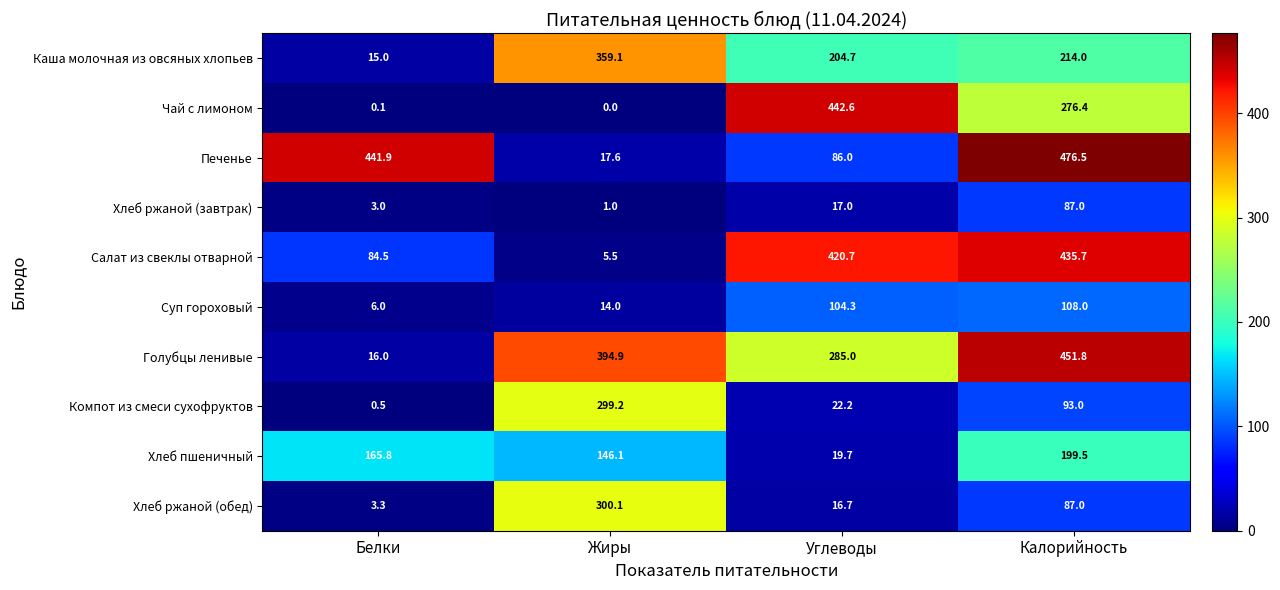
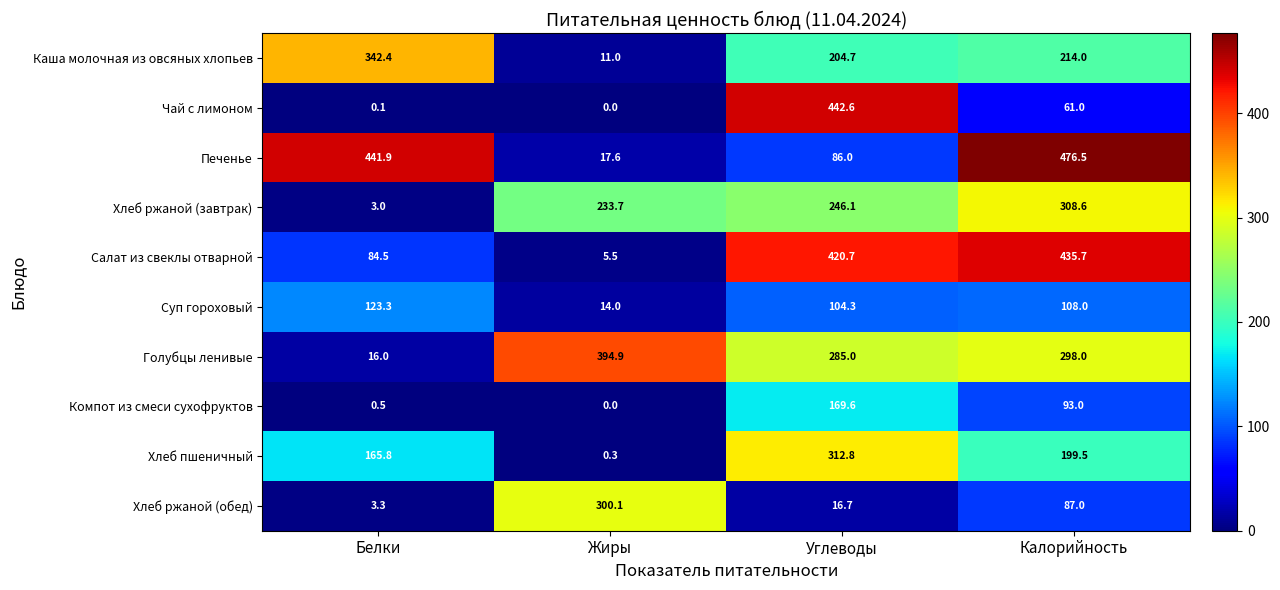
Каша молочная из овсяных хлопьев, Белки: 15.0 -> 342.4
Каша молочная из овсяных хлопьев, Жиры: 359.1 -> 11.0
Чай с лимоном, Калорийность: 276.4 -> 61.0
Хлеб ржаной (завтрак), Жиры: 1.0 -> 233.7
Хлеб ржаной (завтрак), Углеводы: 17.0 -> 246.1
Хлеб ржаной (завтрак), Калорийность: 87.0 -> 308.6
Суп гороховый, Белки: 6.0 -> 123.3
Голубцы ленивые, Калорийность: 451.8 -> 298.0
Компот из смеси сухофруктов, Жиры: 299.2 -> 0.0
Компот из смеси сухофруктов, Углеводы: 22.2 -> 169.6
Хлеб пшеничный, Жиры: 146.1 -> 0.3
Хлеб пшеничный, Углеводы: 19.7 -> 312.8
